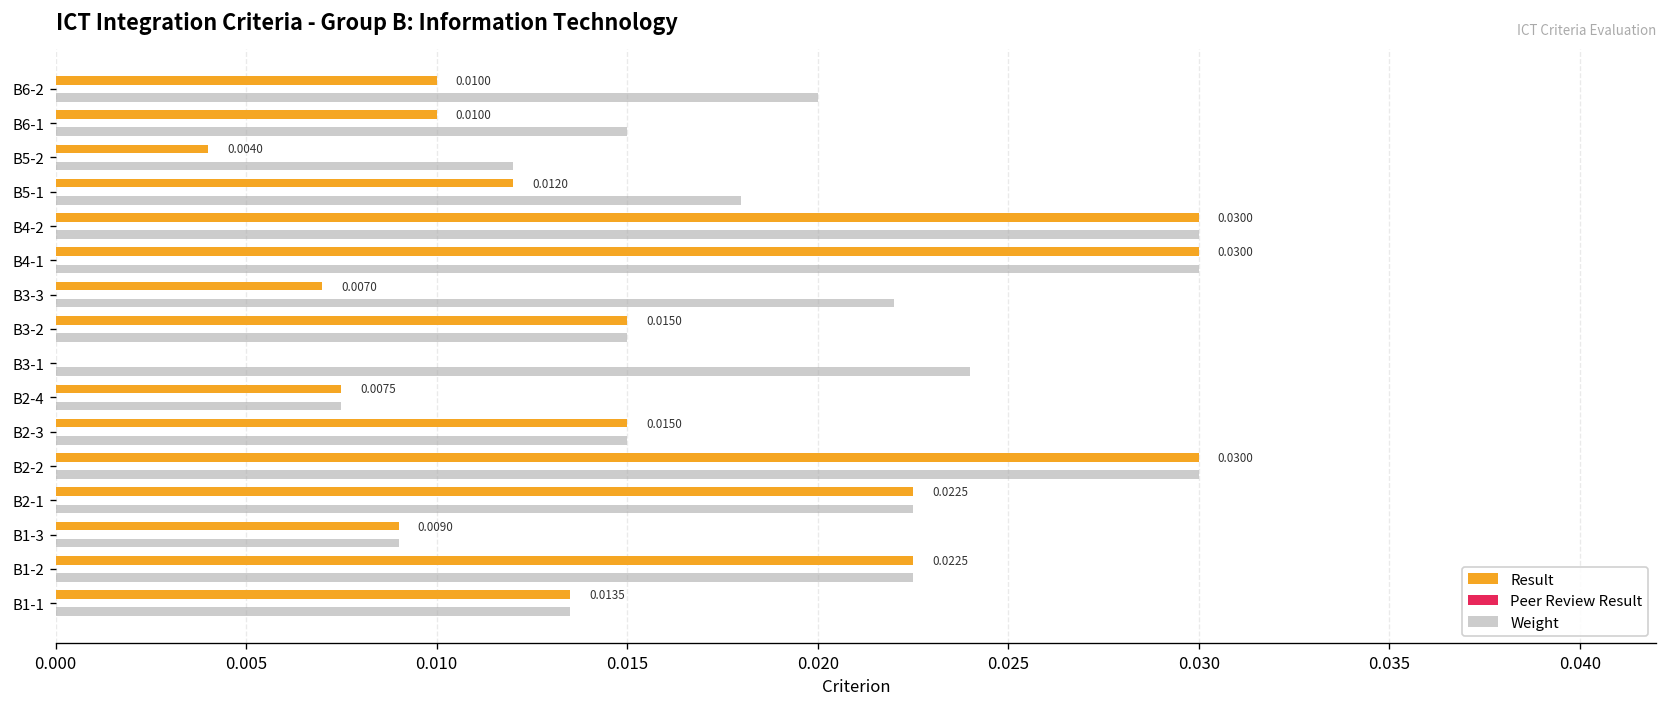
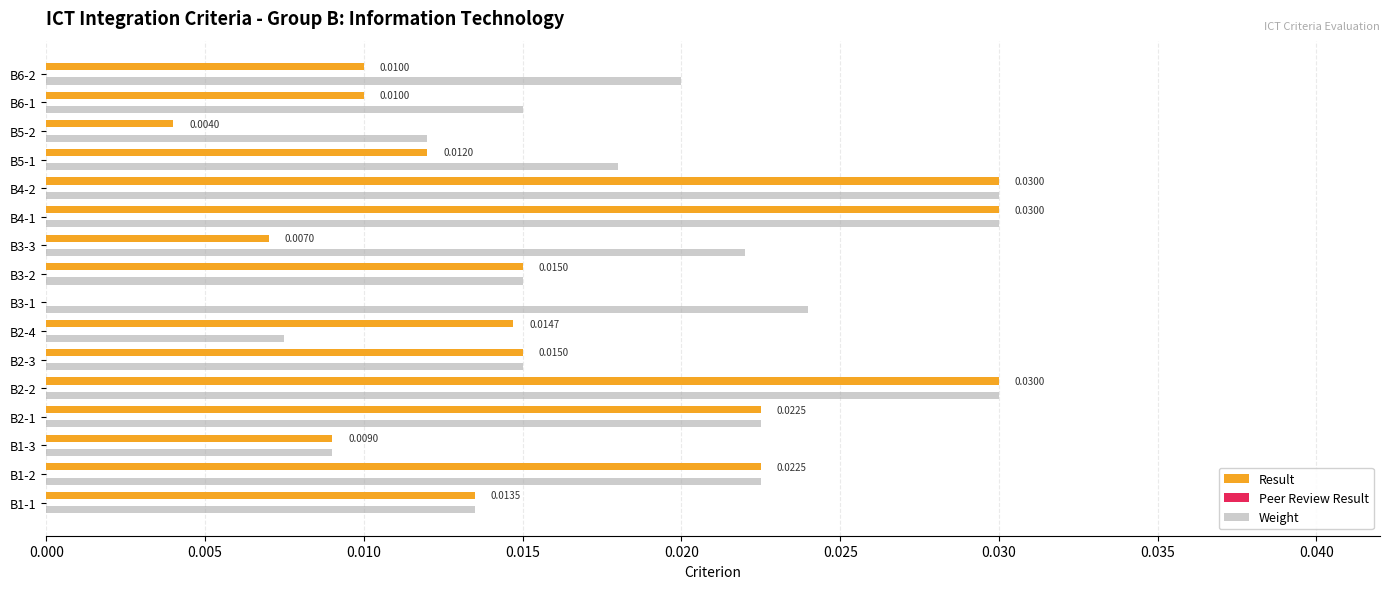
Result, B2-4: 0.0075 -> 0.0147
